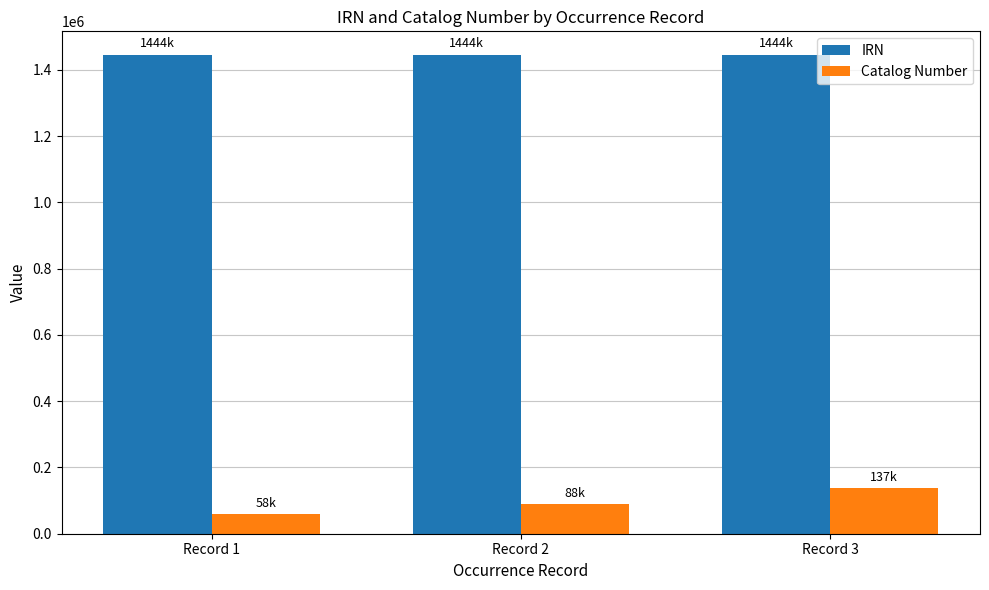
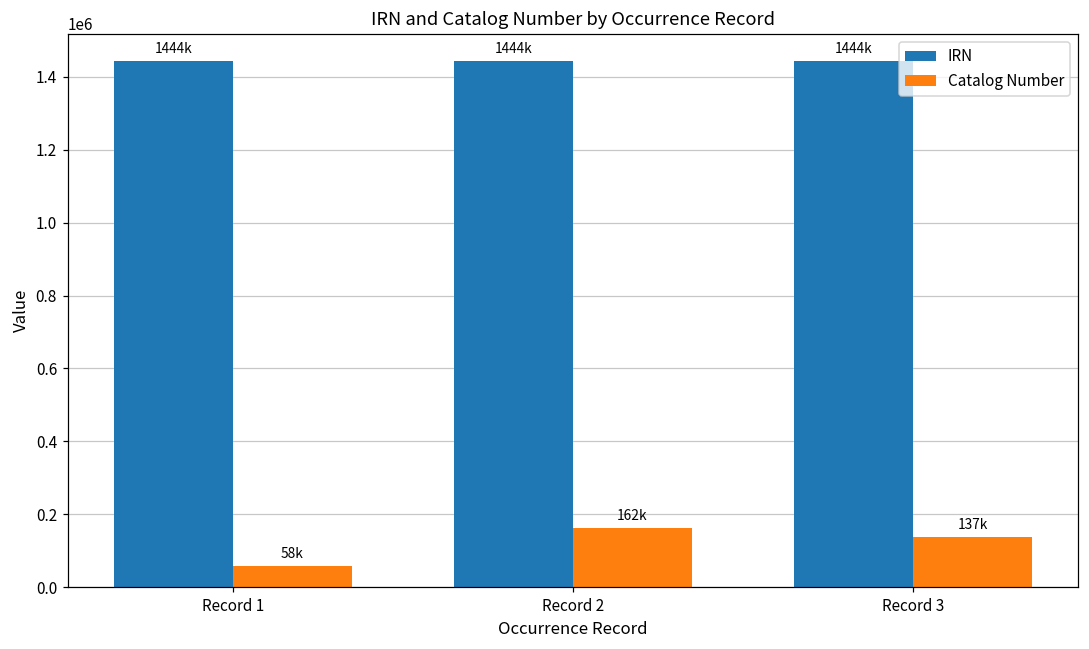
Catalog Number, Record 2: 88k -> 162k
